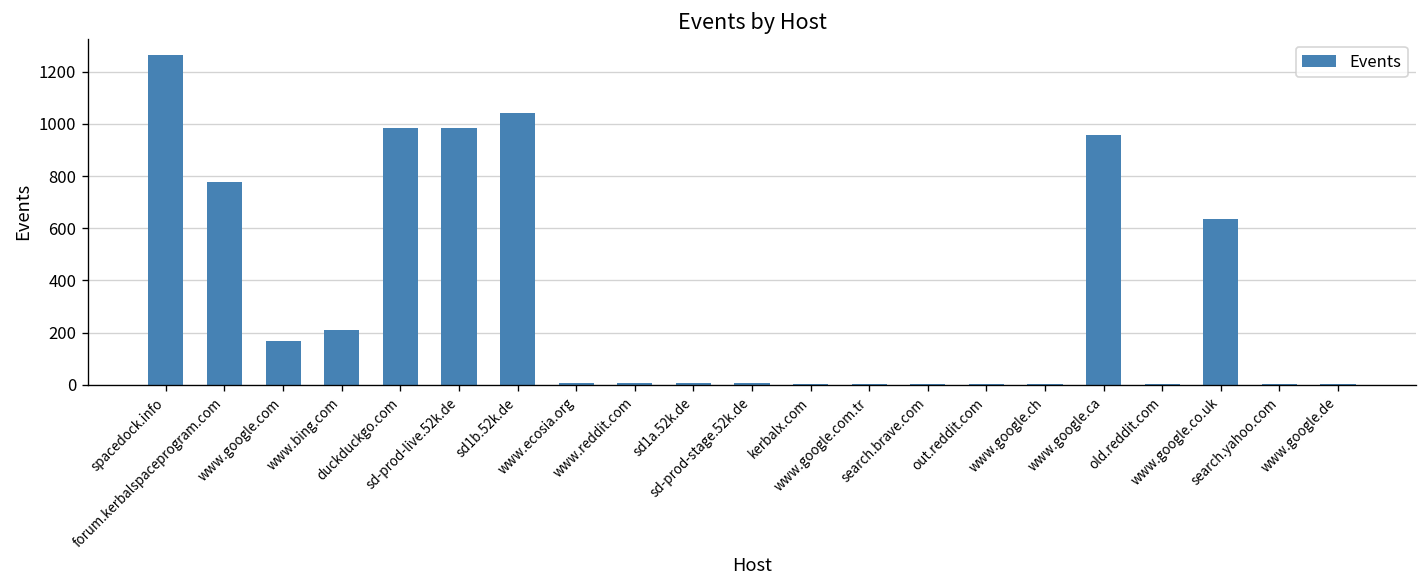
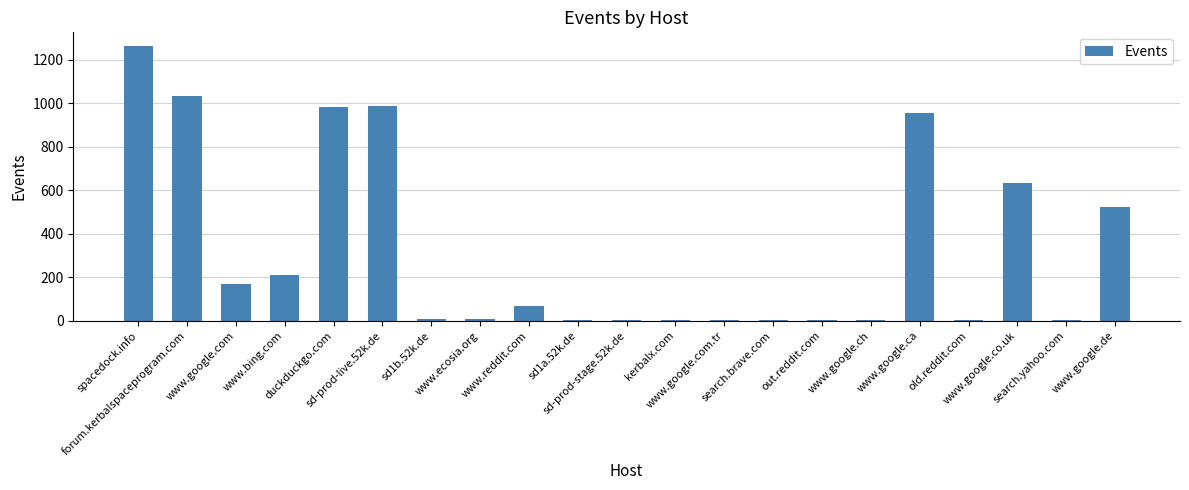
forum.kerbalspaceprogram.com: 780 -> 1040
sd1b.52k.de: 1040 -> 10
www.reddit.com: 10 -> 70
www.google.de: 0 -> 520
